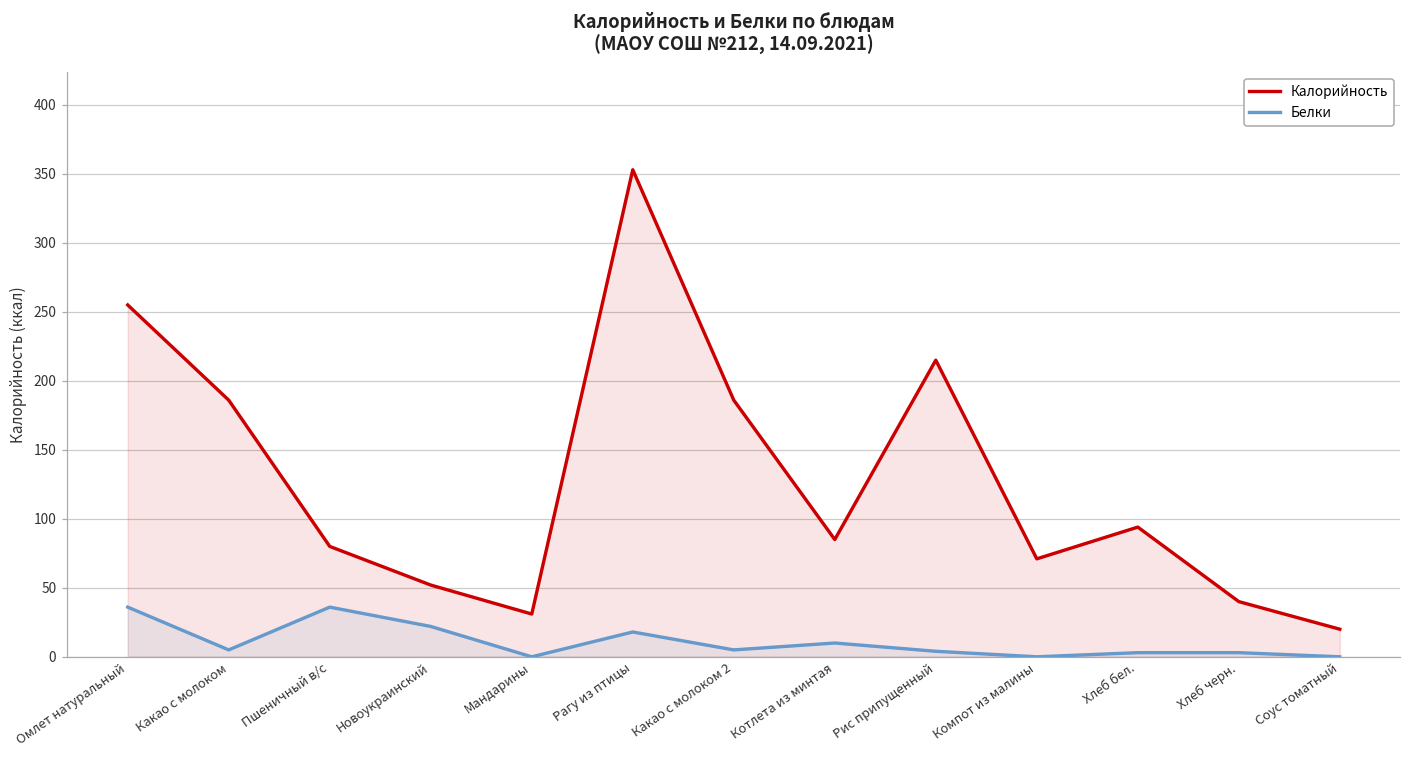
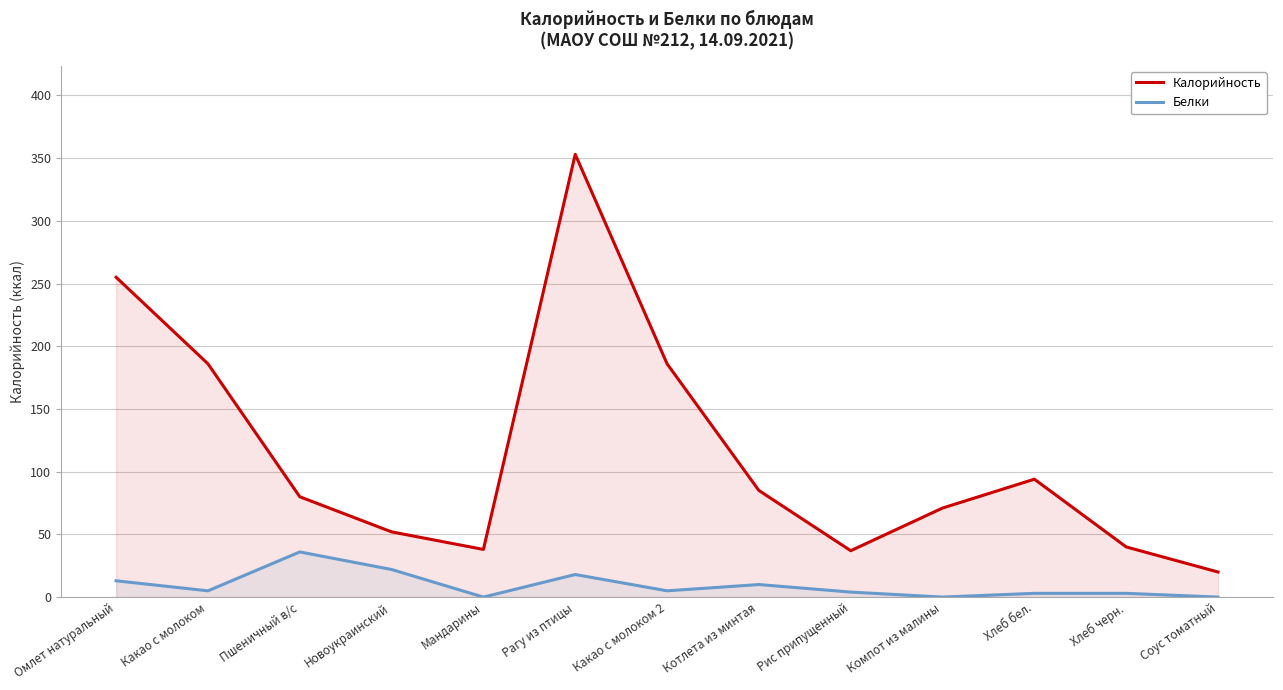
Белки, Омлет натуральный: 36 -> 13
Калорийность, Мандарины: 31 -> 38
Калорийность, Рис припущенный: 215 -> 37
